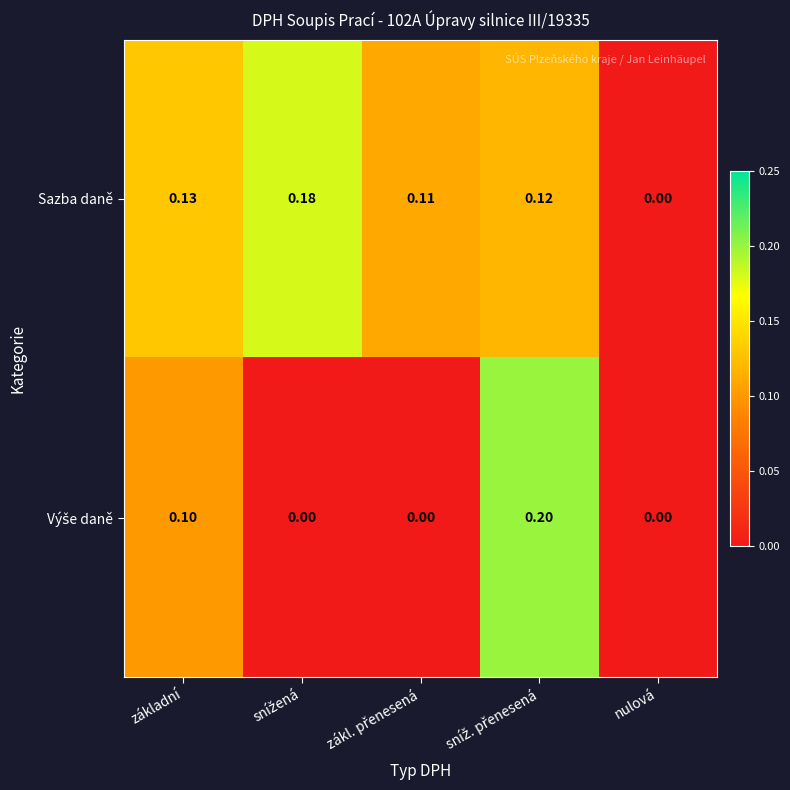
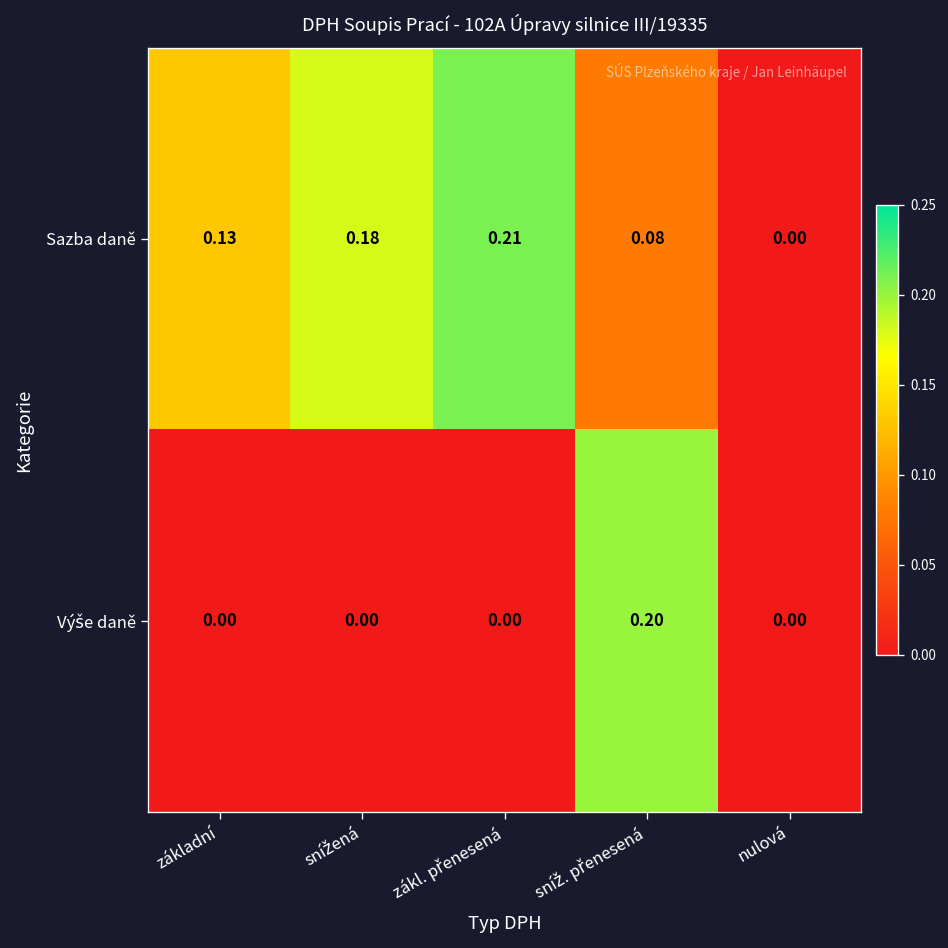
Sazba daně, zákl. přenesená: 0.11 -> 0.21
Sazba daně, sníž. přenesená: 0.12 -> 0.08
Výše daně, základní: 0.10 -> 0.00
